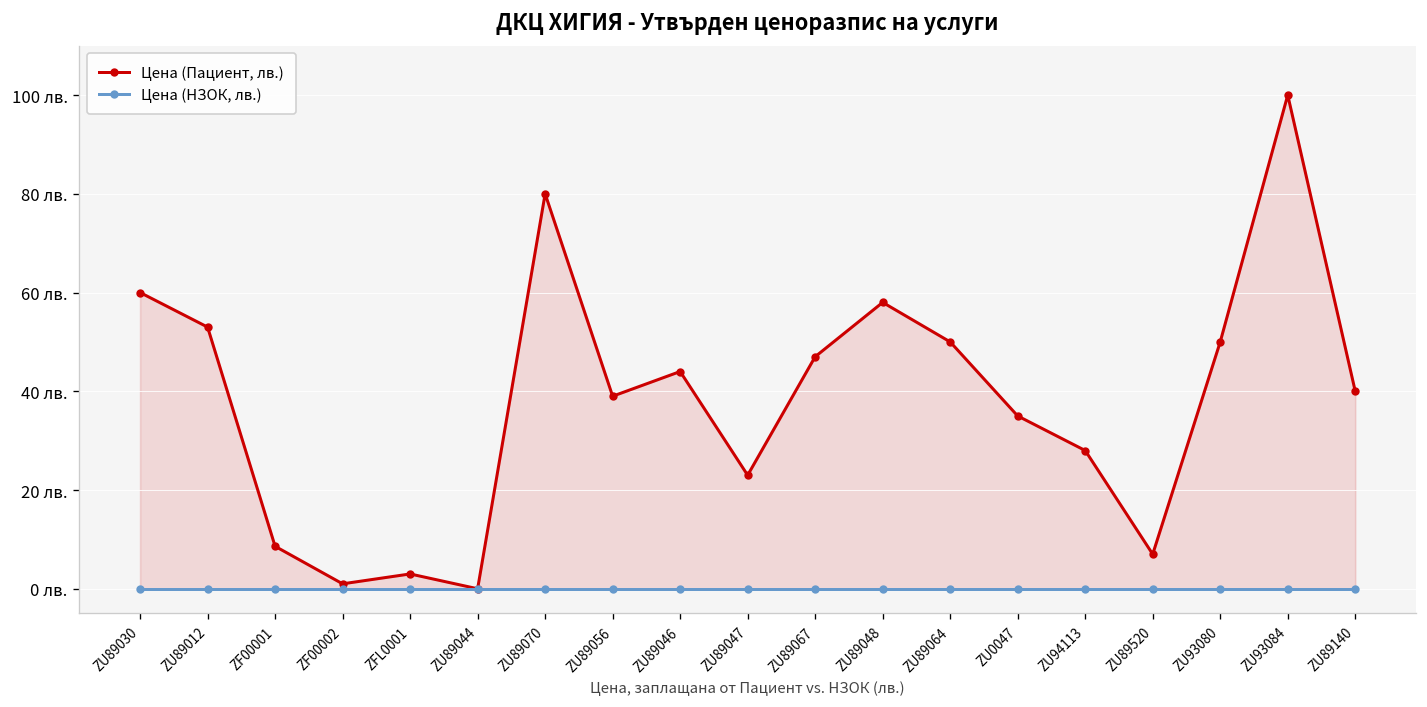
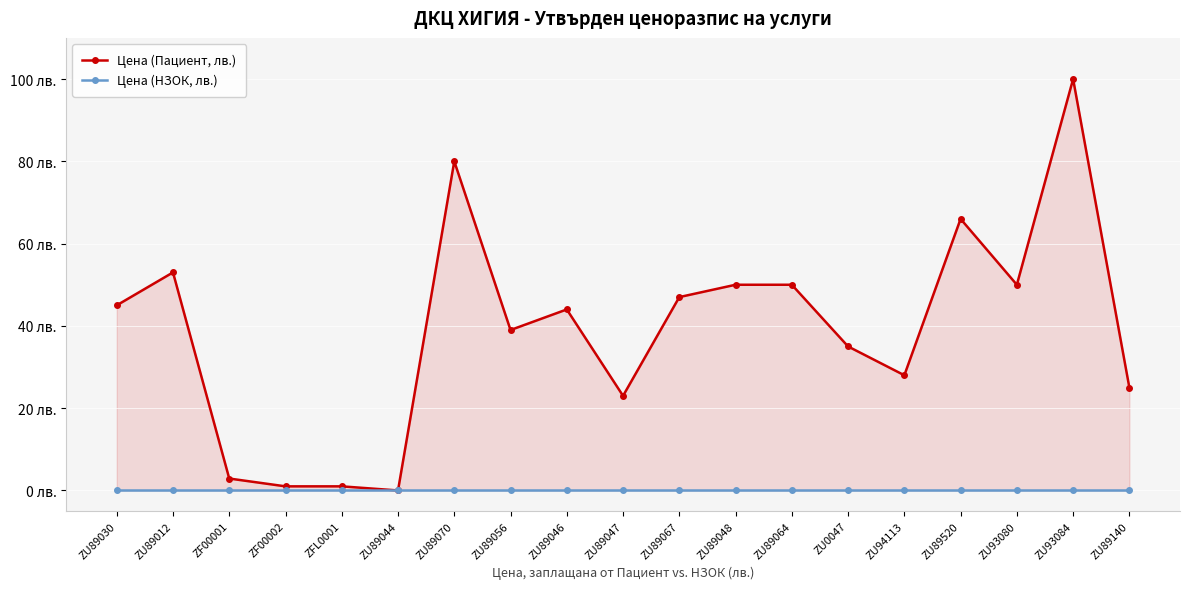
Цена (Пациент, лв.), ZU89030: 60 лв. -> 45 лв.
Цена (Пациент, лв.), ZF00001: 9 лв. -> 3 лв.
Цена (Пациент, лв.), ZFL0001: 3 лв. -> 1 лв.
Цена (Пациент, лв.), ZU89048: 58 лв. -> 50 лв.
Цена (Пациент, лв.), ZU89520: 7 лв. -> 66 лв.
Цена (Пациент, лв.), ZU89140: 40 лв. -> 25 лв.
